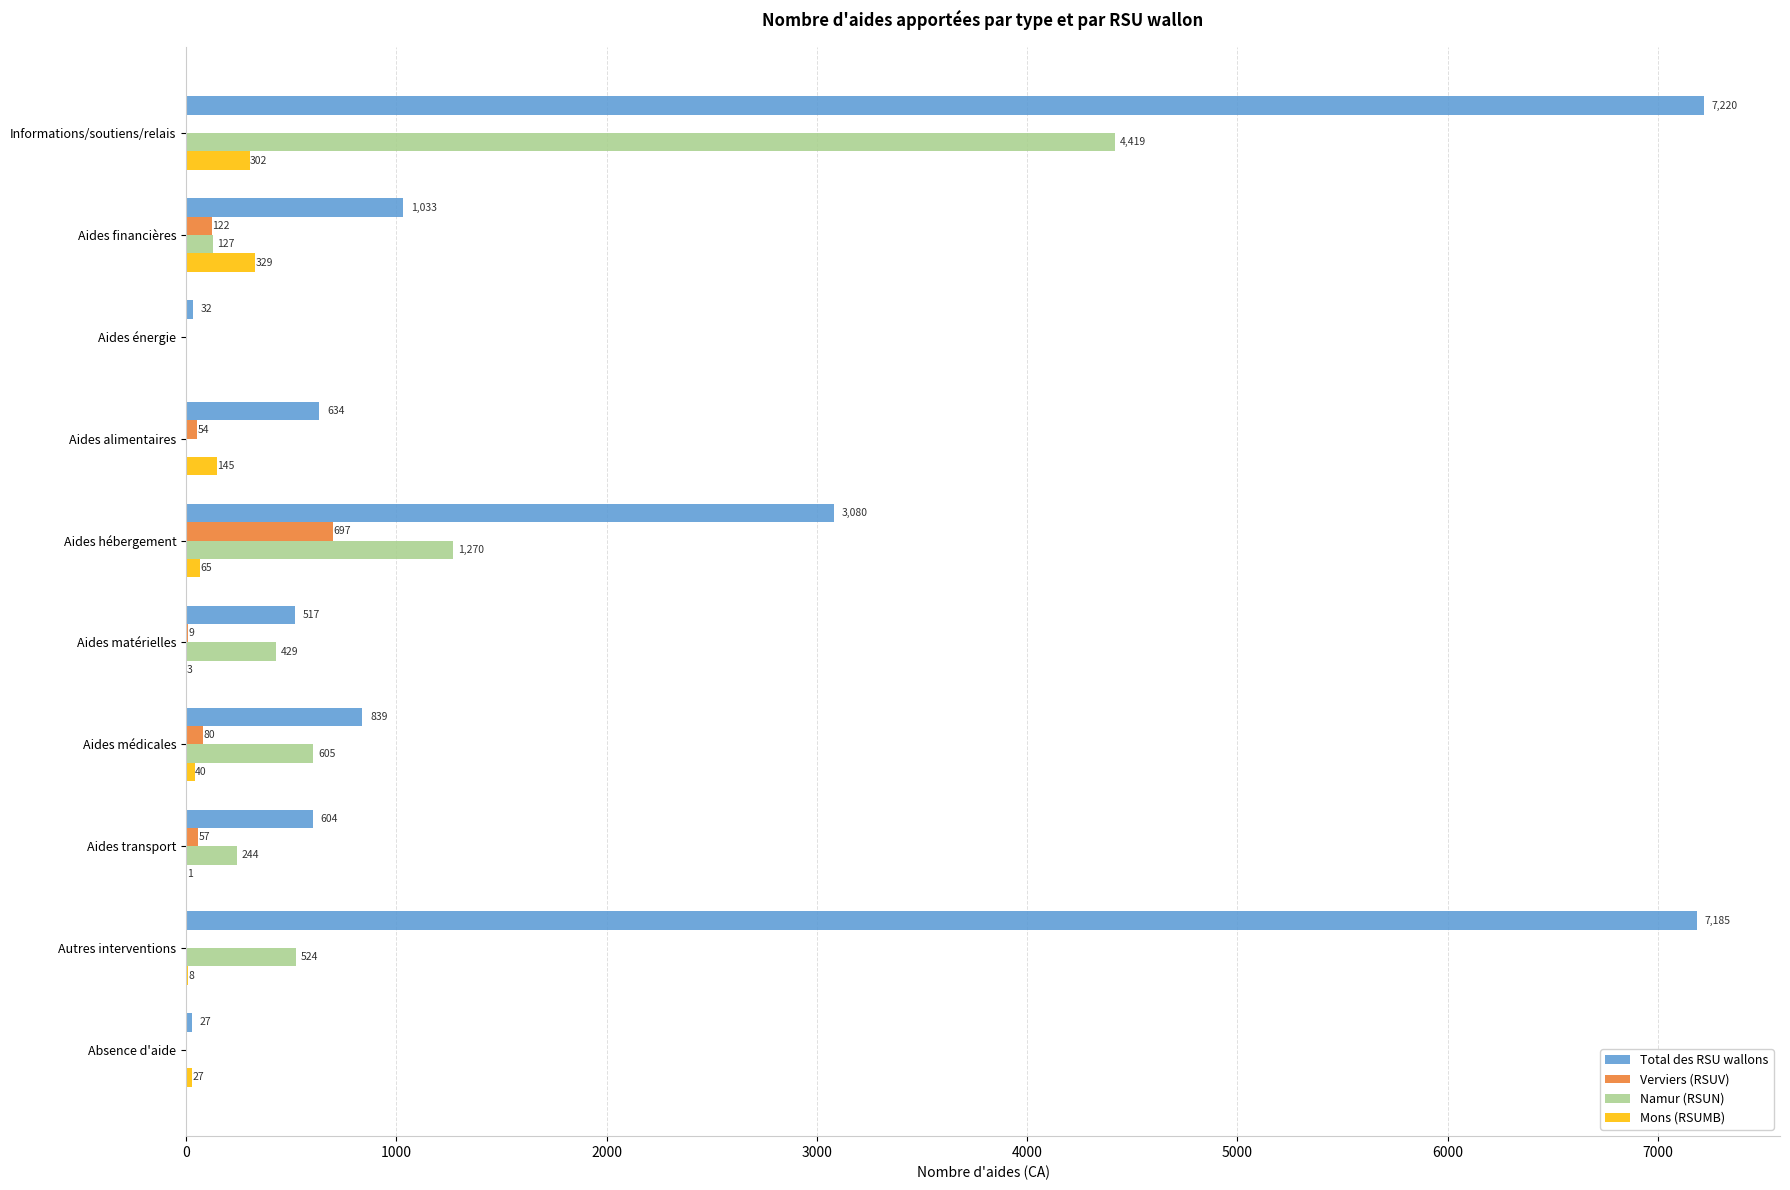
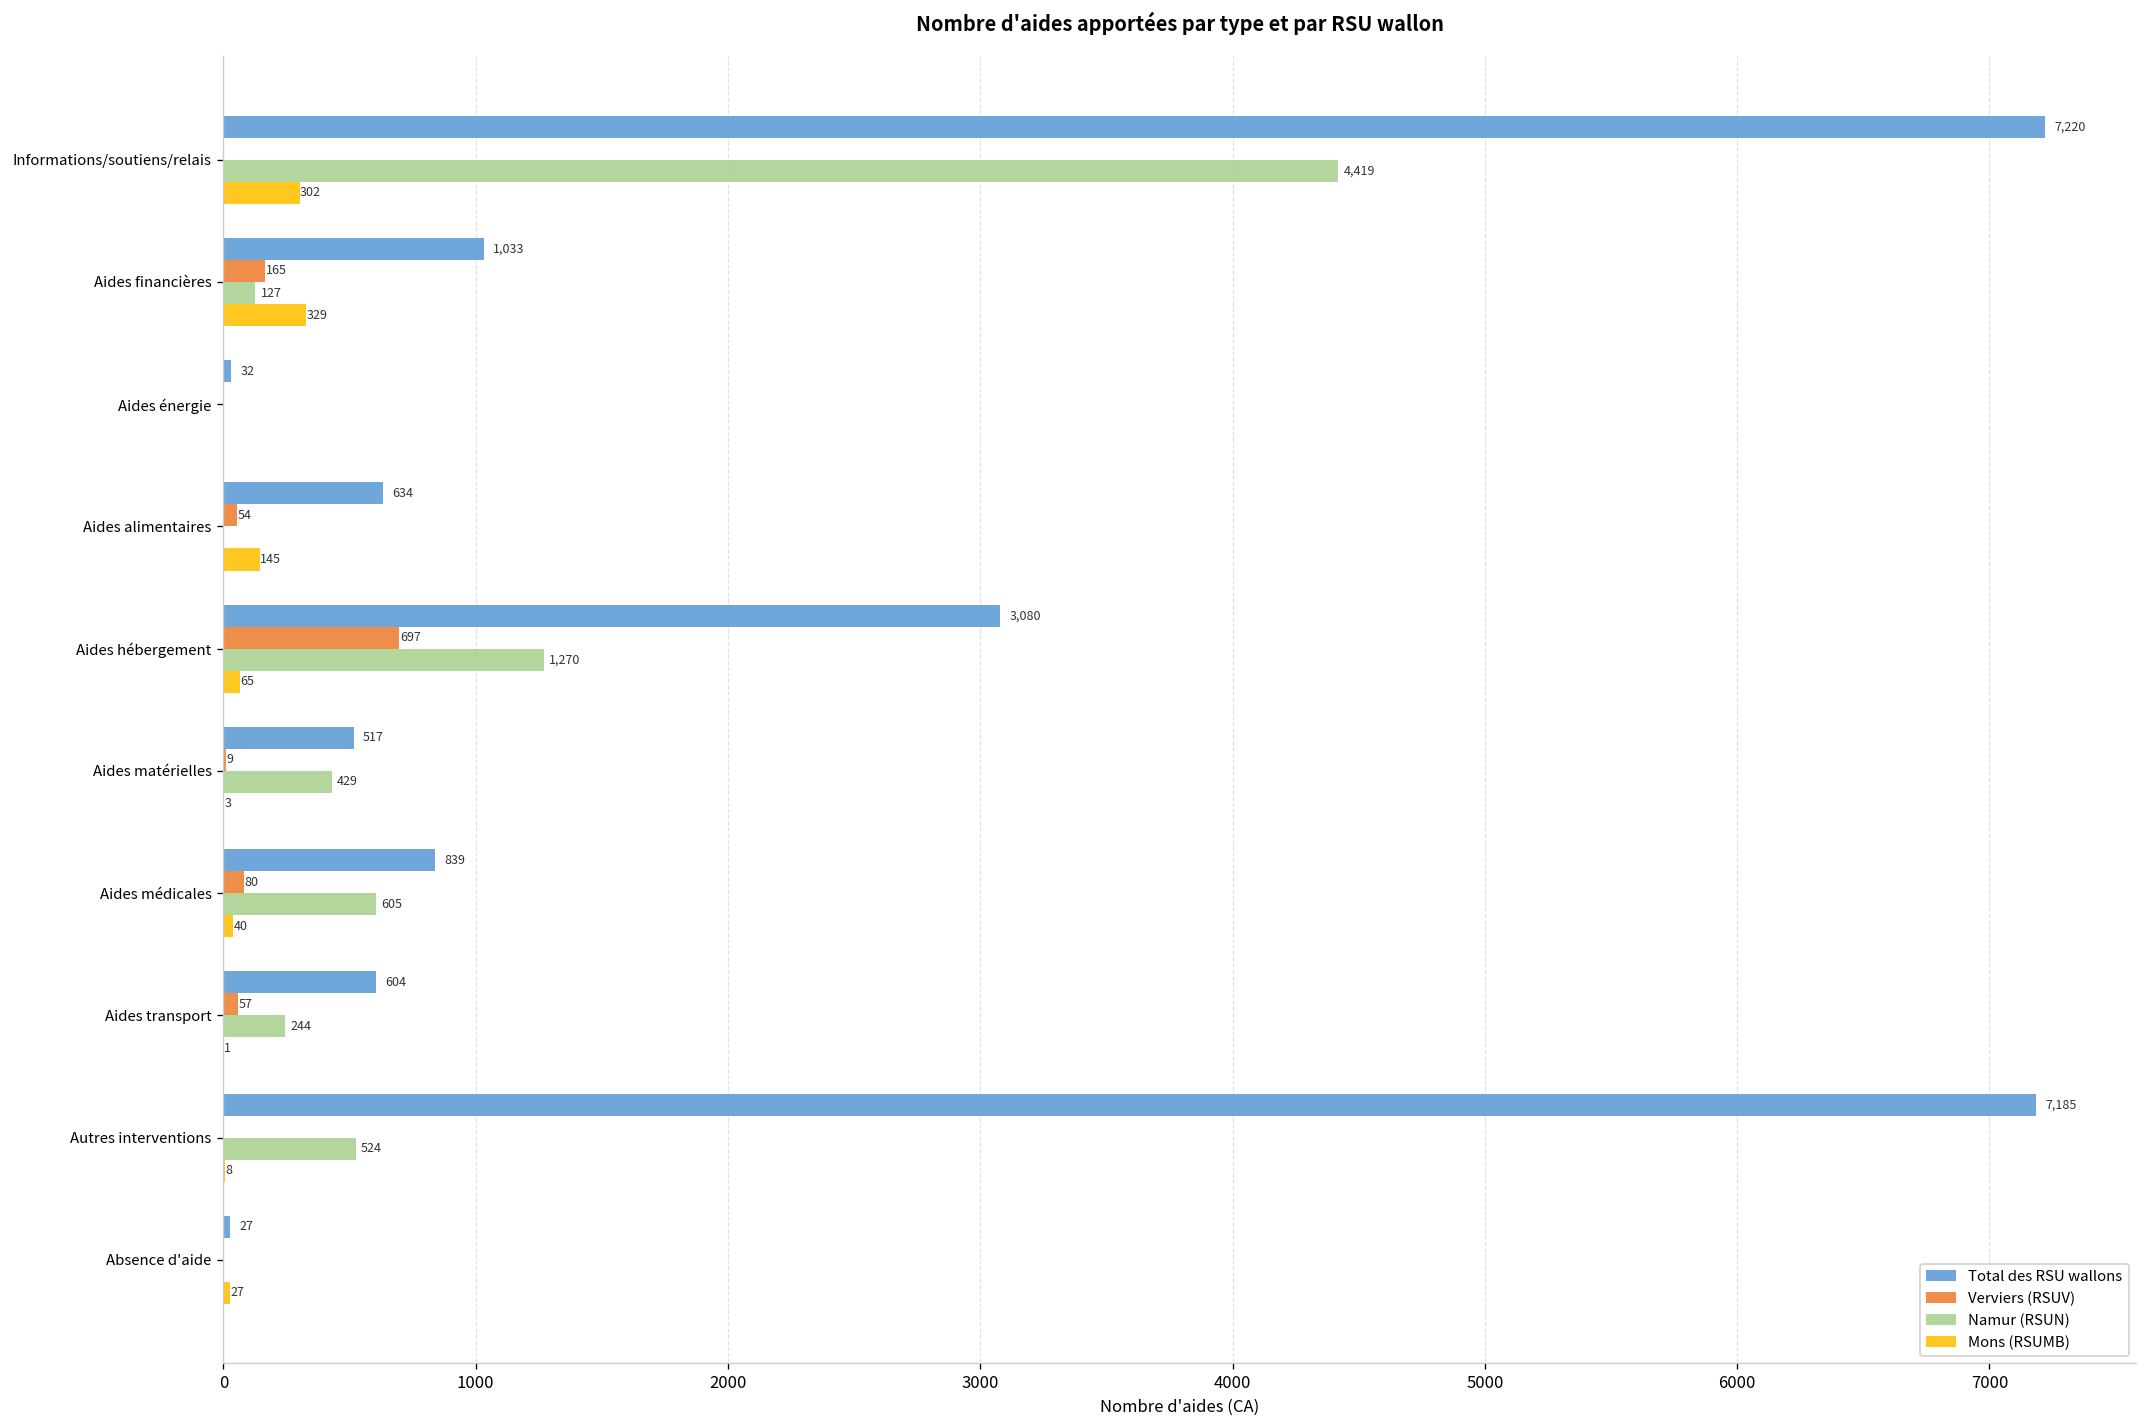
Verviers (RSUV), Aides financières: 122 -> 165
